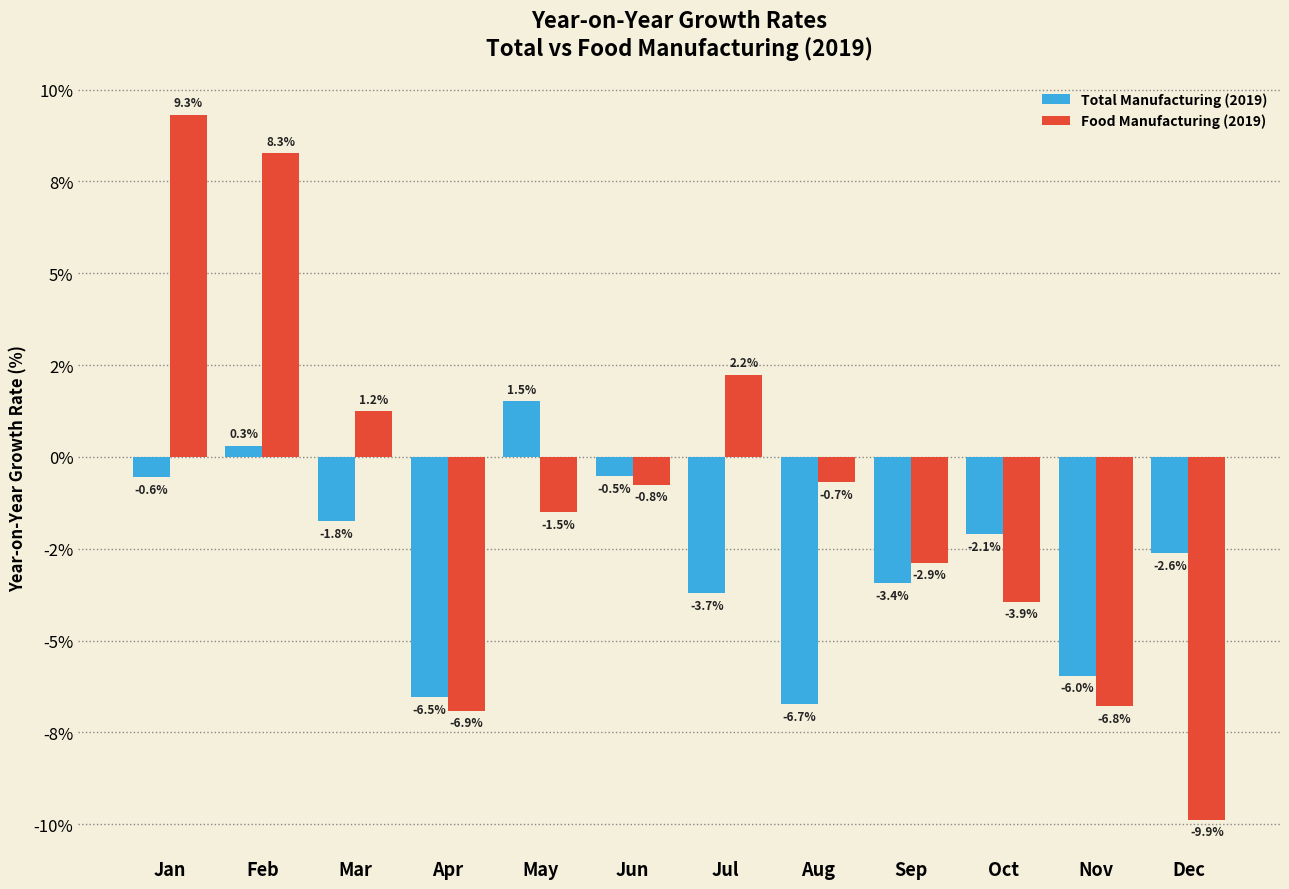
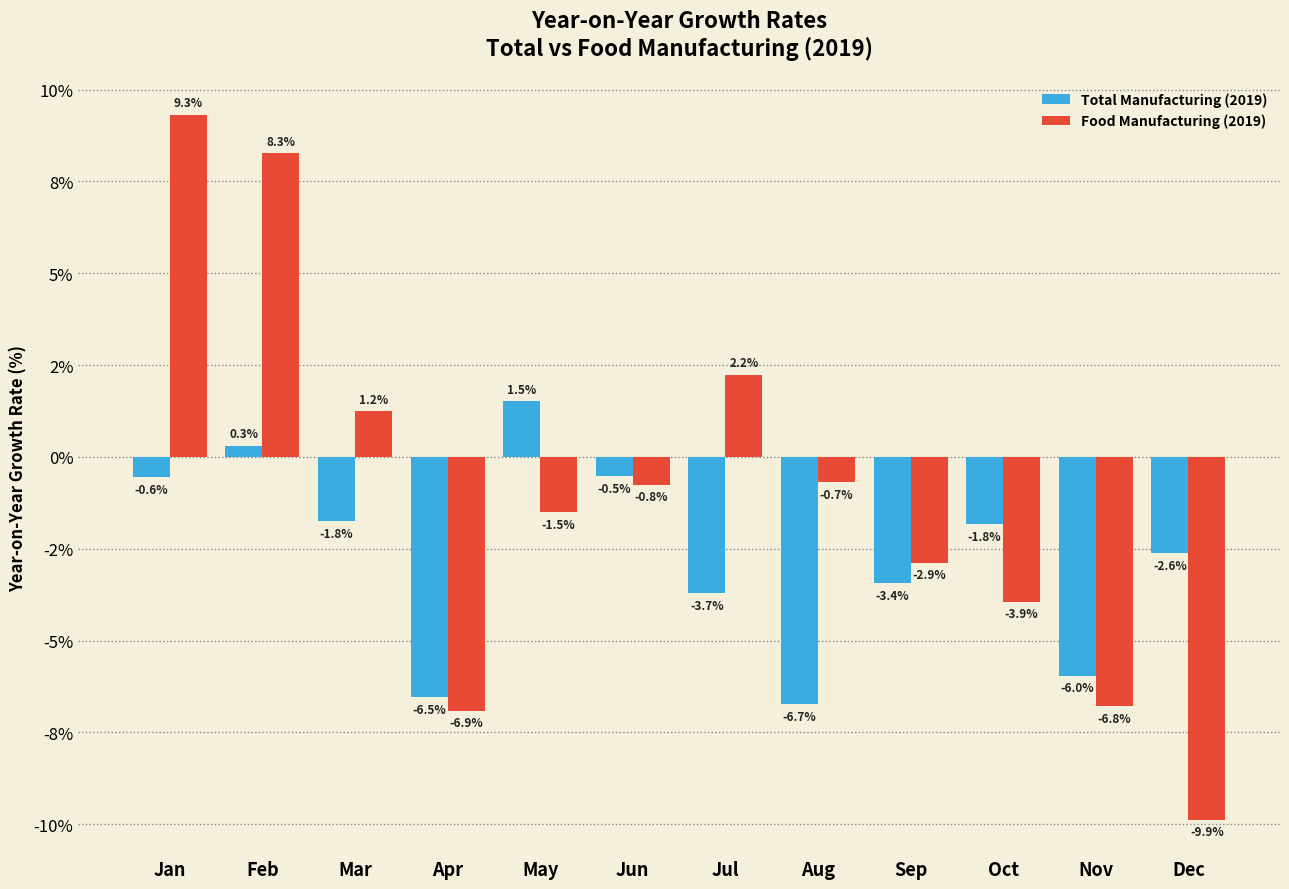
Total Manufacturing (2019), Oct: -2.1% -> -1.8%
